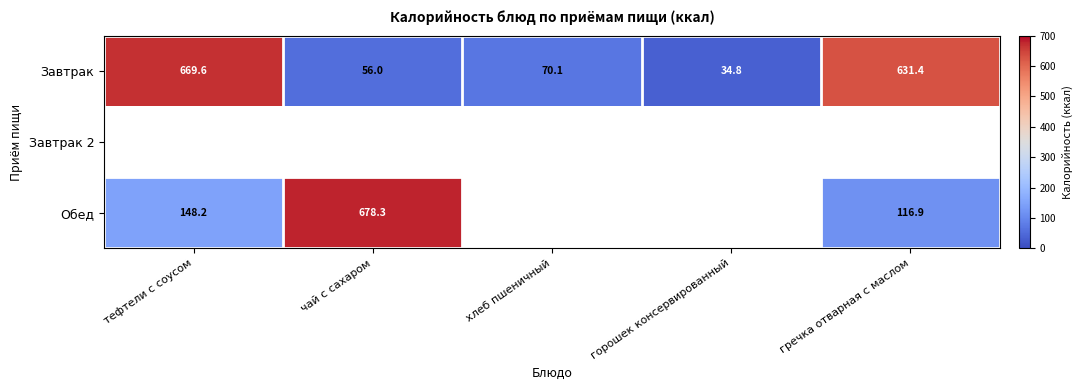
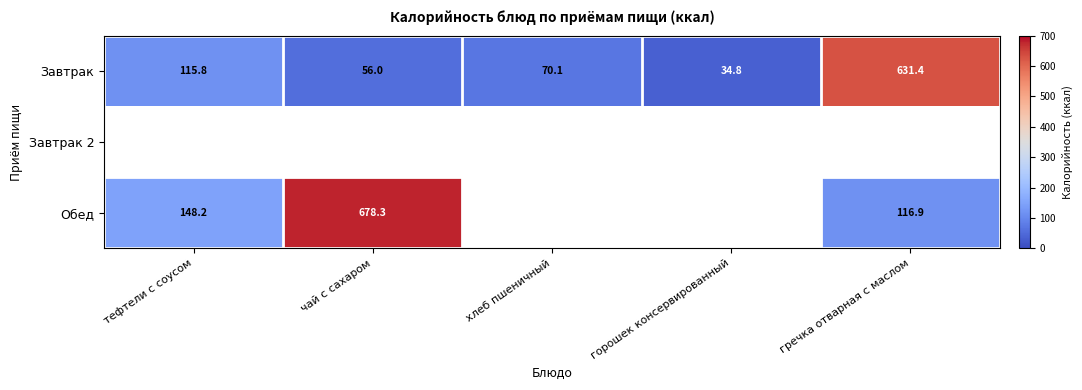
Завтрак, тефтели с соусом: 669.6 -> 115.8
